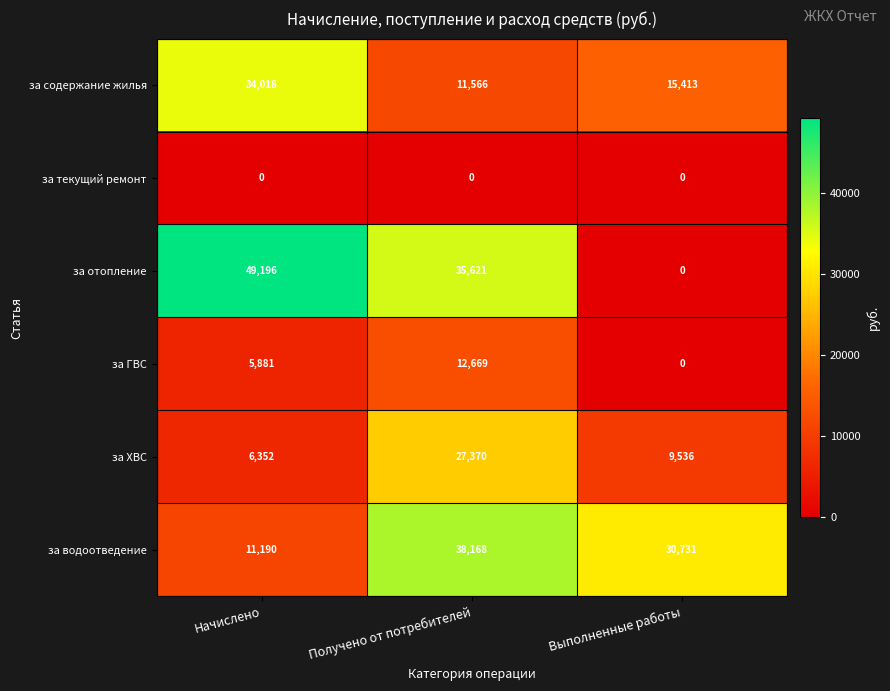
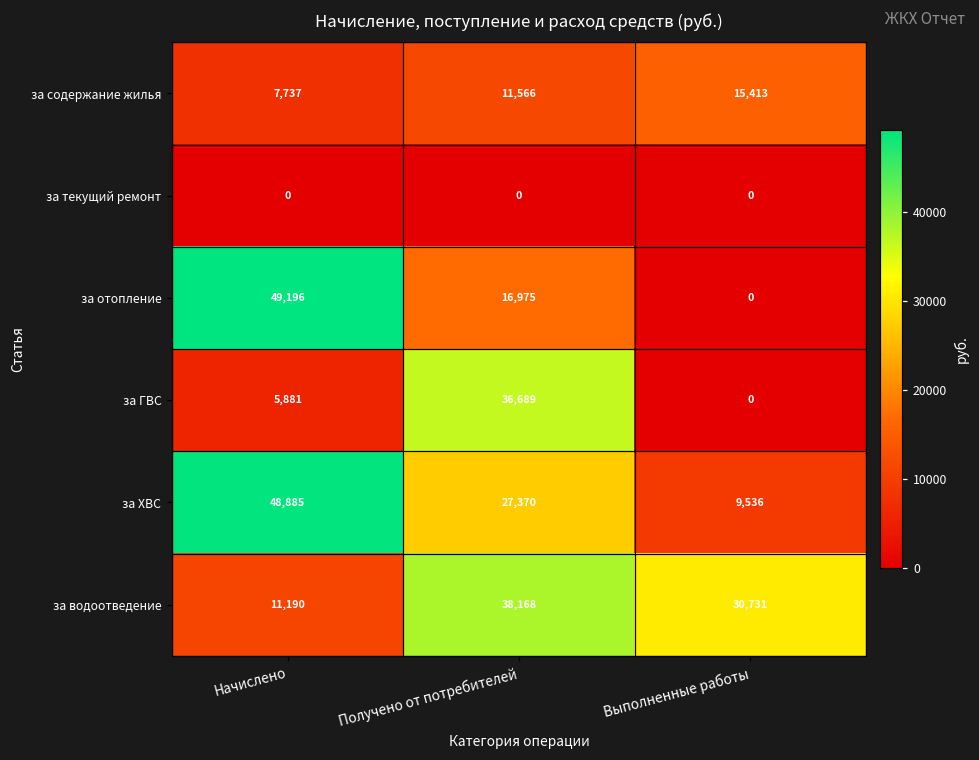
за содержание жилья, Начислено: 34,018 -> 7,737
за отопление, Получено от потребителей: 35,621 -> 16,975
за ГВС, Получено от потребителей: 12,669 -> 36,689
за ХВС, Начислено: 6,352 -> 48,885
